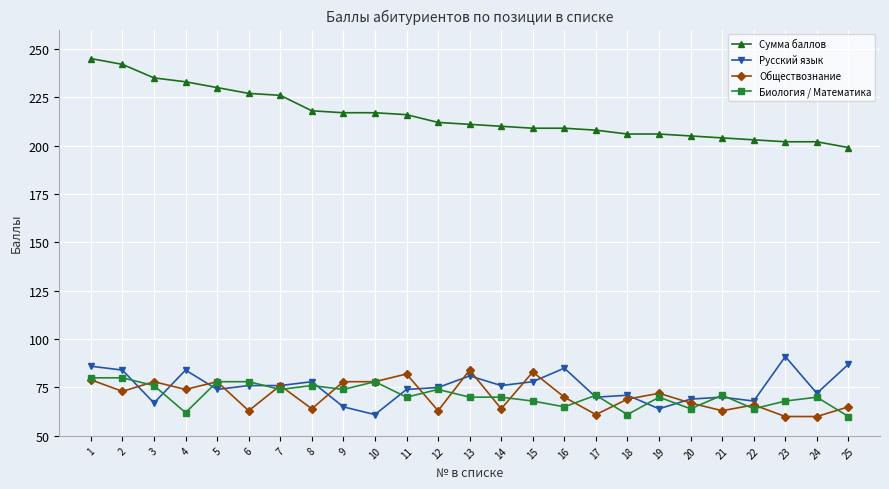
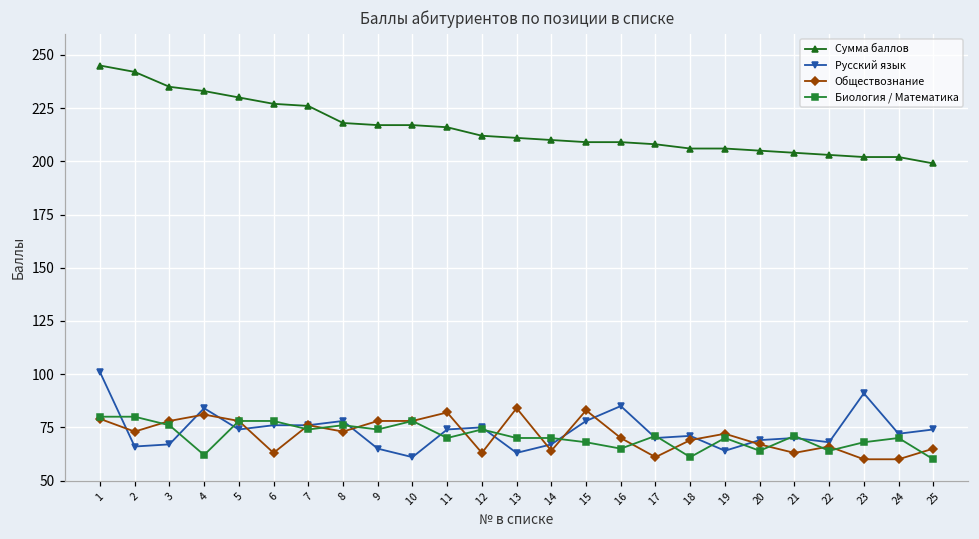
Русский язык, 1: 86 -> 101
Русский язык, 2: 84 -> 66
Обществознание, 4: 74 -> 81
Обществознание, 8: 64 -> 73
Русский язык, 13: 81 -> 63
Русский язык, 14: 76 -> 67
Русский язык, 25: 87 -> 74
